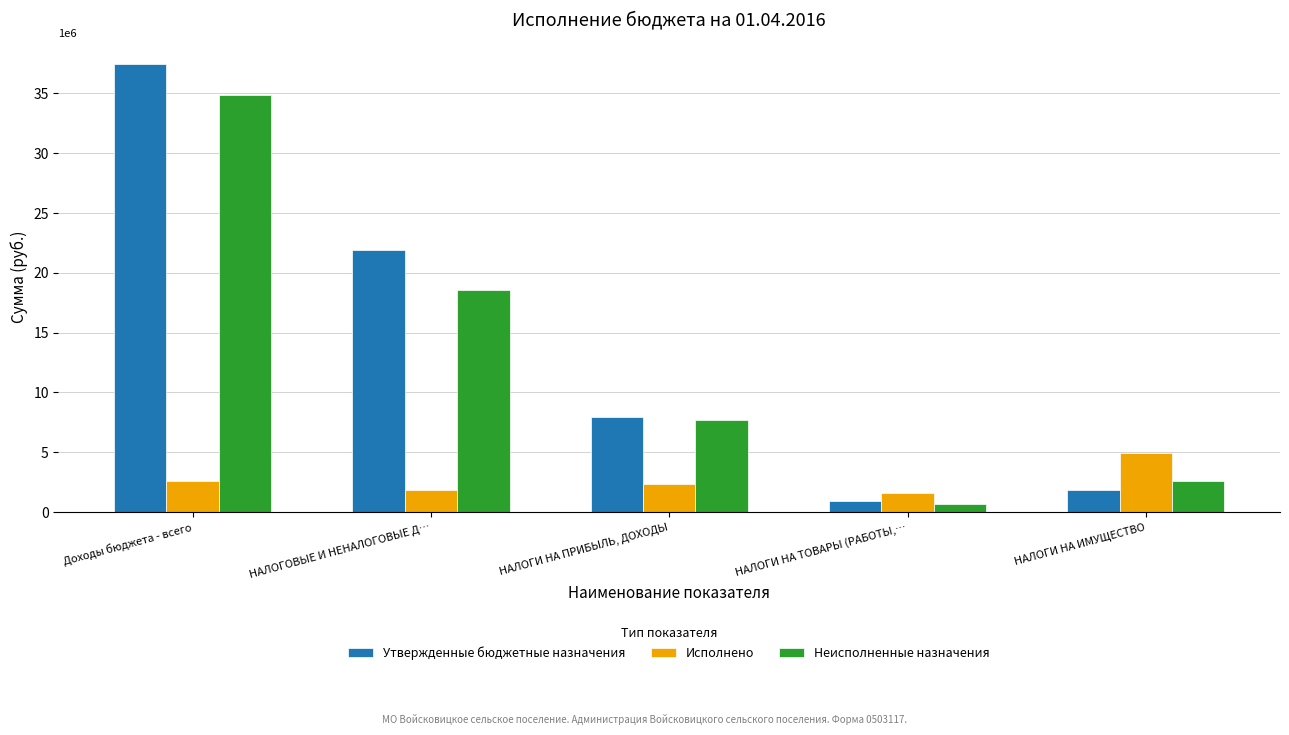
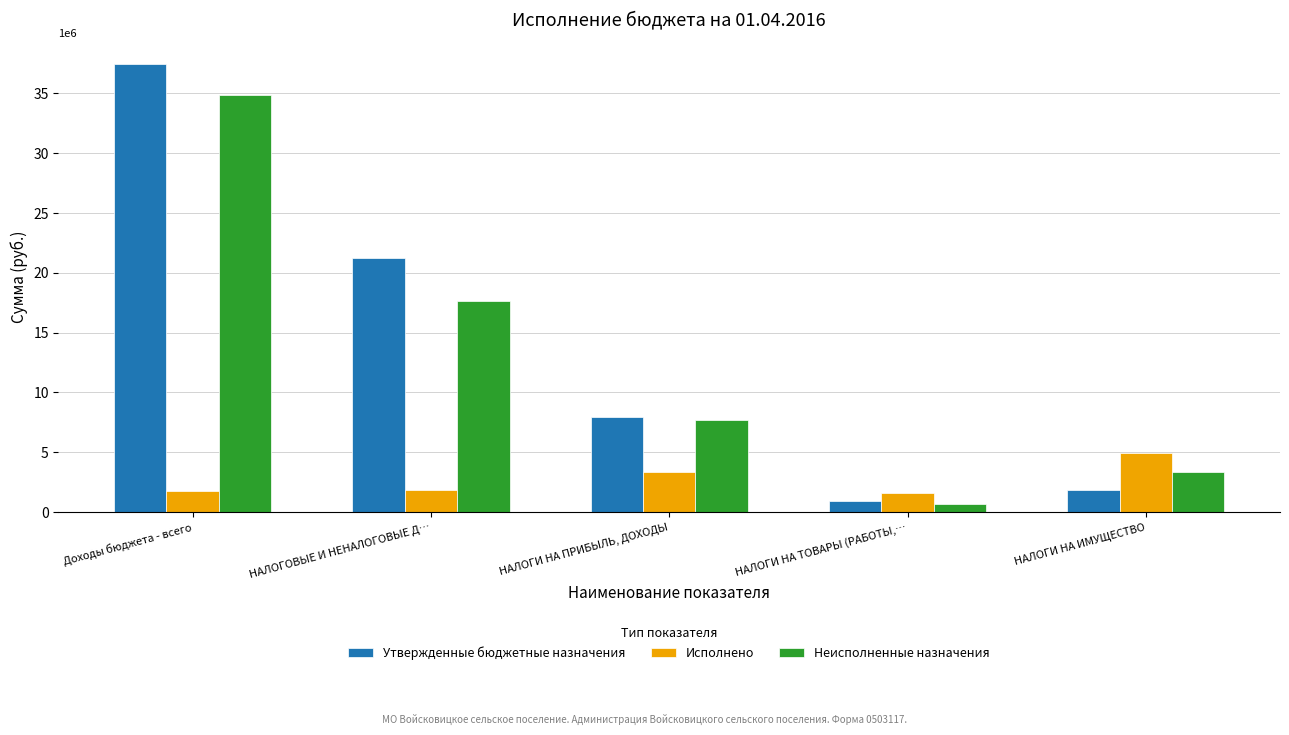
Исполнено, Доходы бюджета - всего: 2600000 -> 1700000
Утвержденные бюджетные назначения, НАЛОГОВЫЕ И НЕНАЛОГОВЫЕ Д…: 21900000 -> 21200000
Неисполненные назначения, НАЛОГОВЫЕ И НЕНАЛОГОВЫЕ Д…: 18600000 -> 17600000
Исполнено, НАЛОГИ НА ПРИБЫЛЬ, ДОХОДЫ: 2400000 -> 3300000
Неисполненные назначения, НАЛОГИ НА ИМУЩЕСТВО: 2600000 -> 3400000
